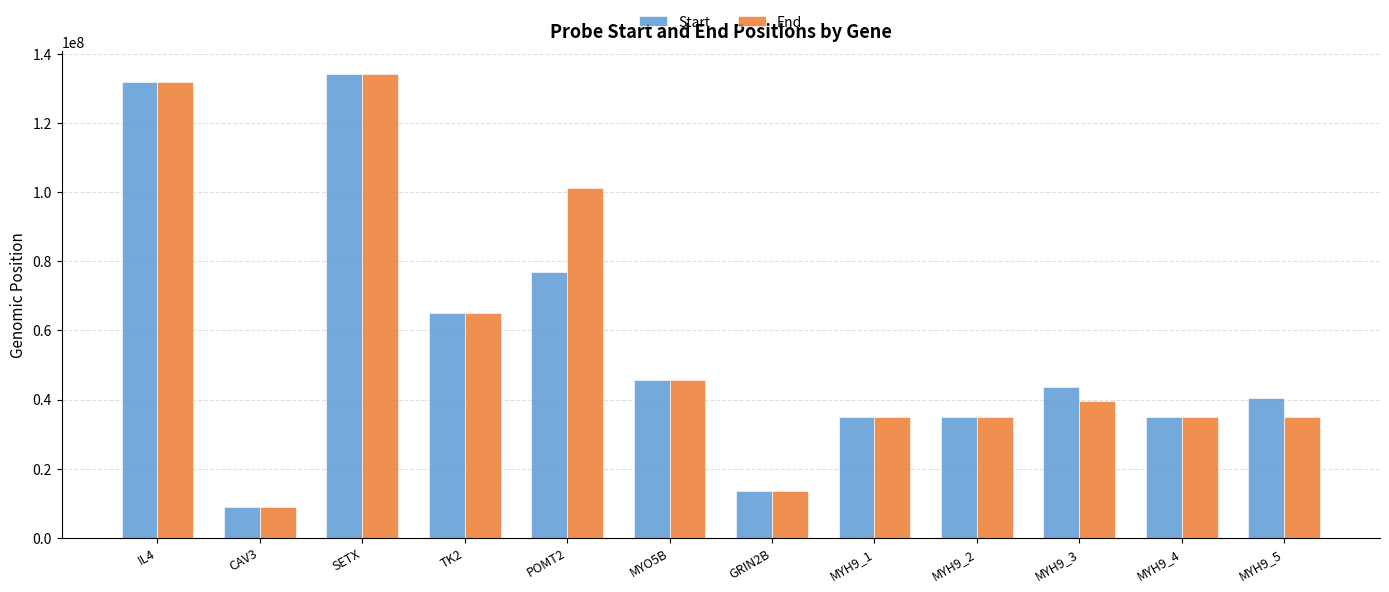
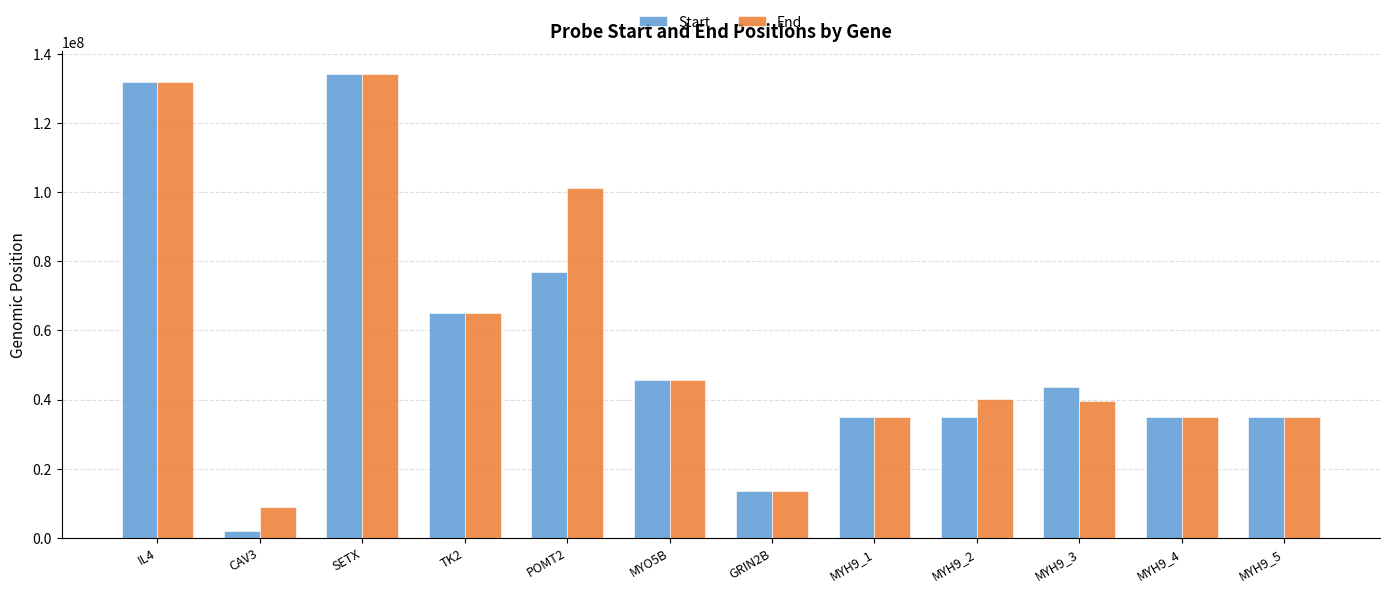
Start, CAV3: 9000000 -> 2000000
End, MYH9_2: 35000000 -> 40000000
Start, MYH9_5: 41000000 -> 35000000
